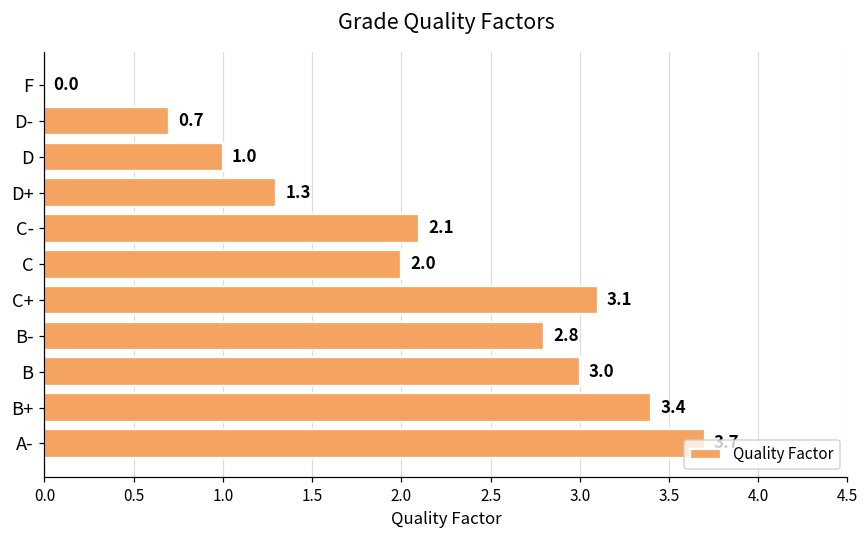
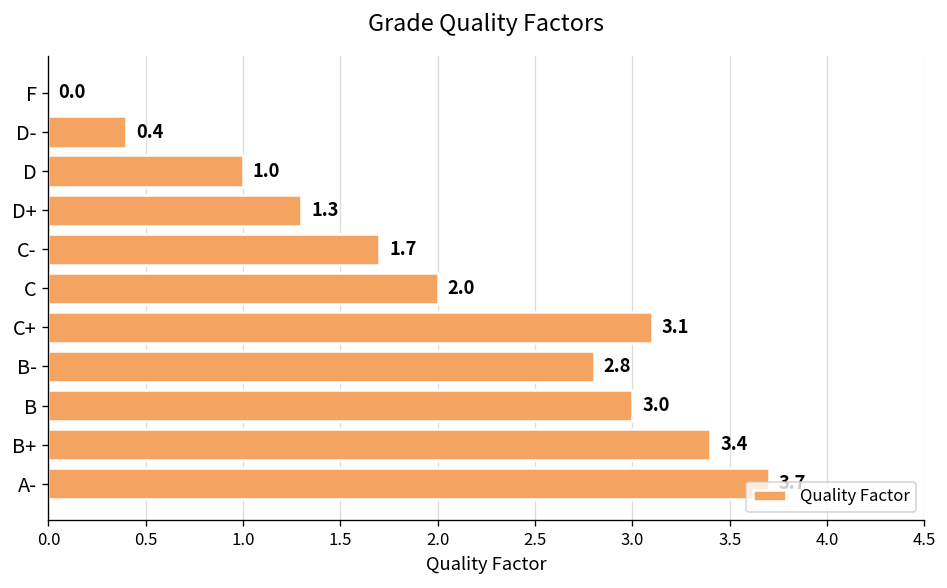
D-: 0.7 -> 0.4
C-: 2.1 -> 1.7
